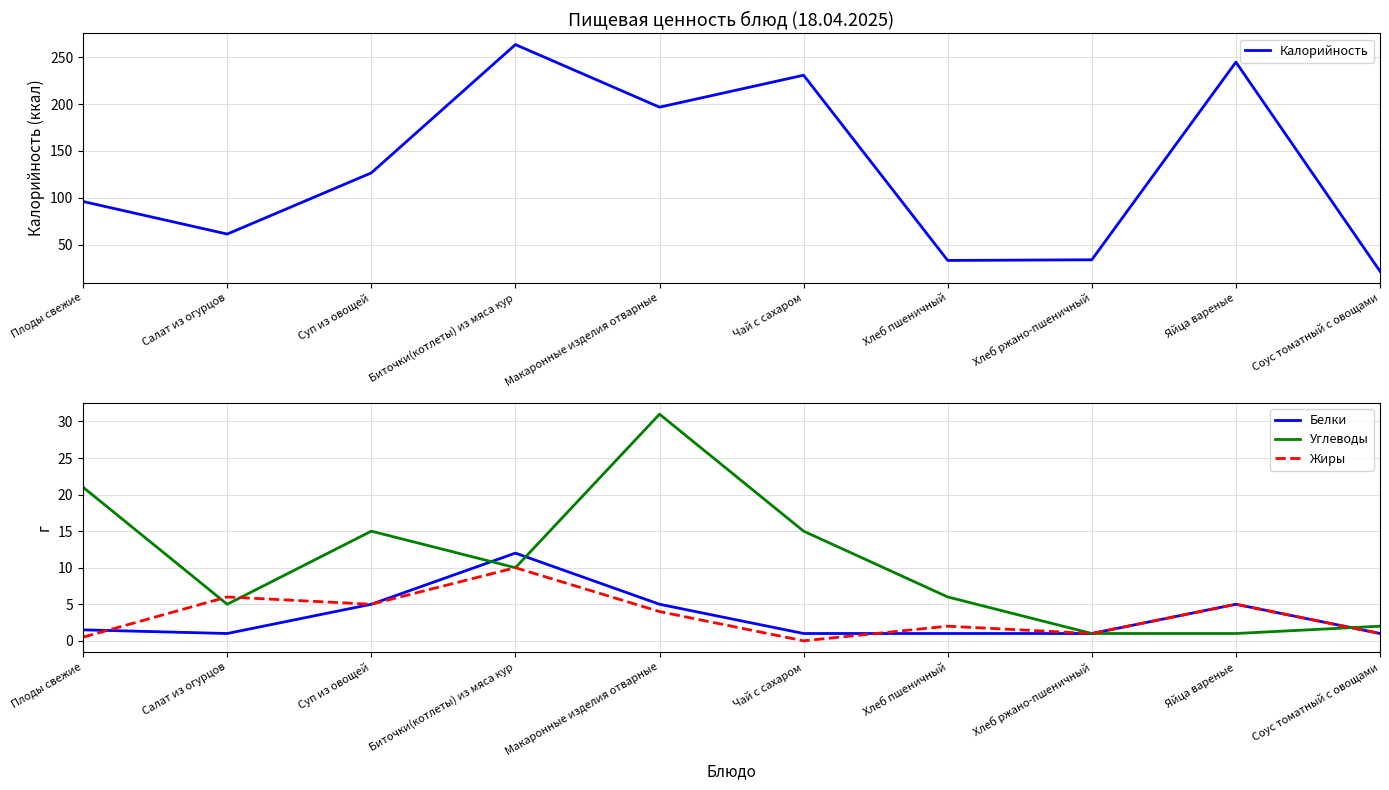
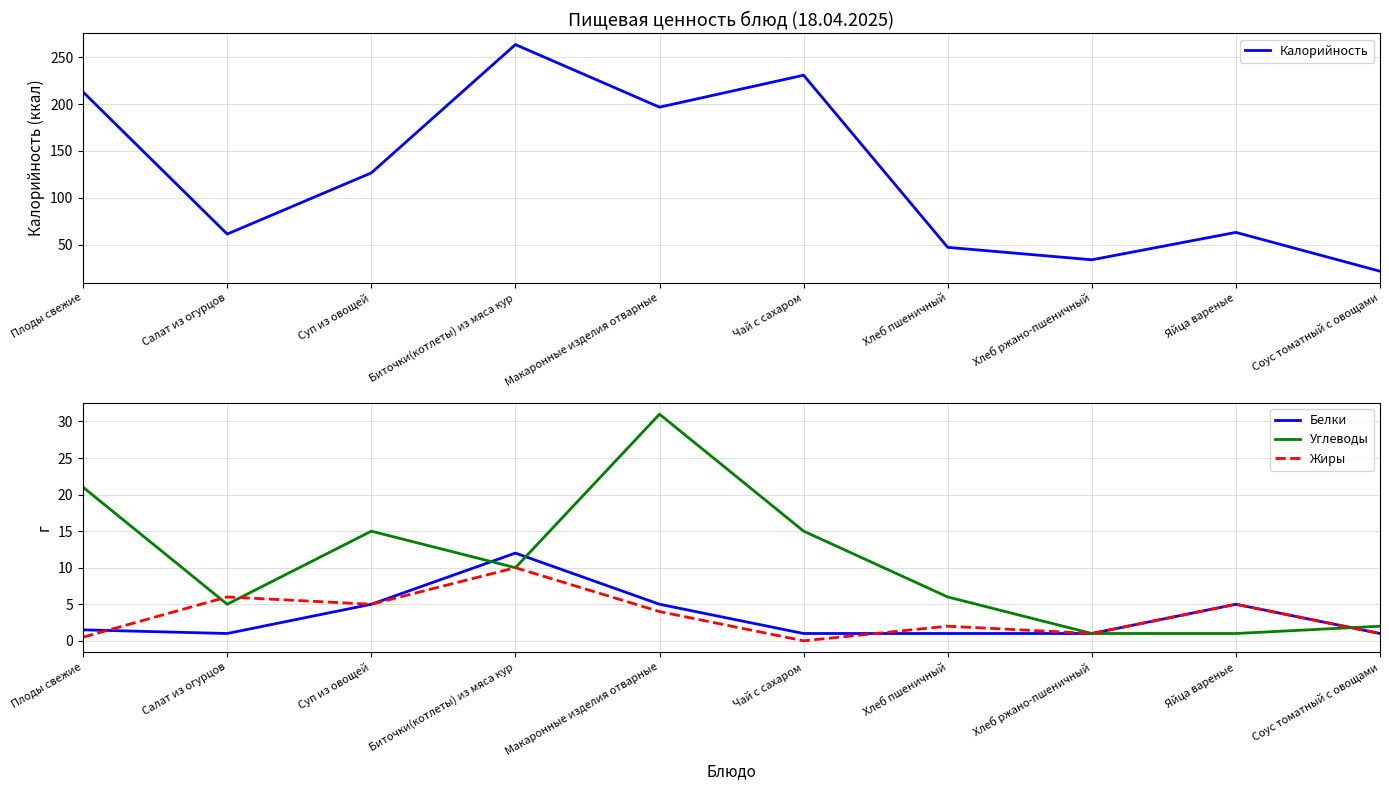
Пищевая ценность блюд (18.04.2025), Плоды свежие: 100 -> 210
Пищевая ценность блюд (18.04.2025), Хлеб пшеничный: 30 -> 50
Пищевая ценность блюд (18.04.2025), Яйца вареные: 250 -> 60
